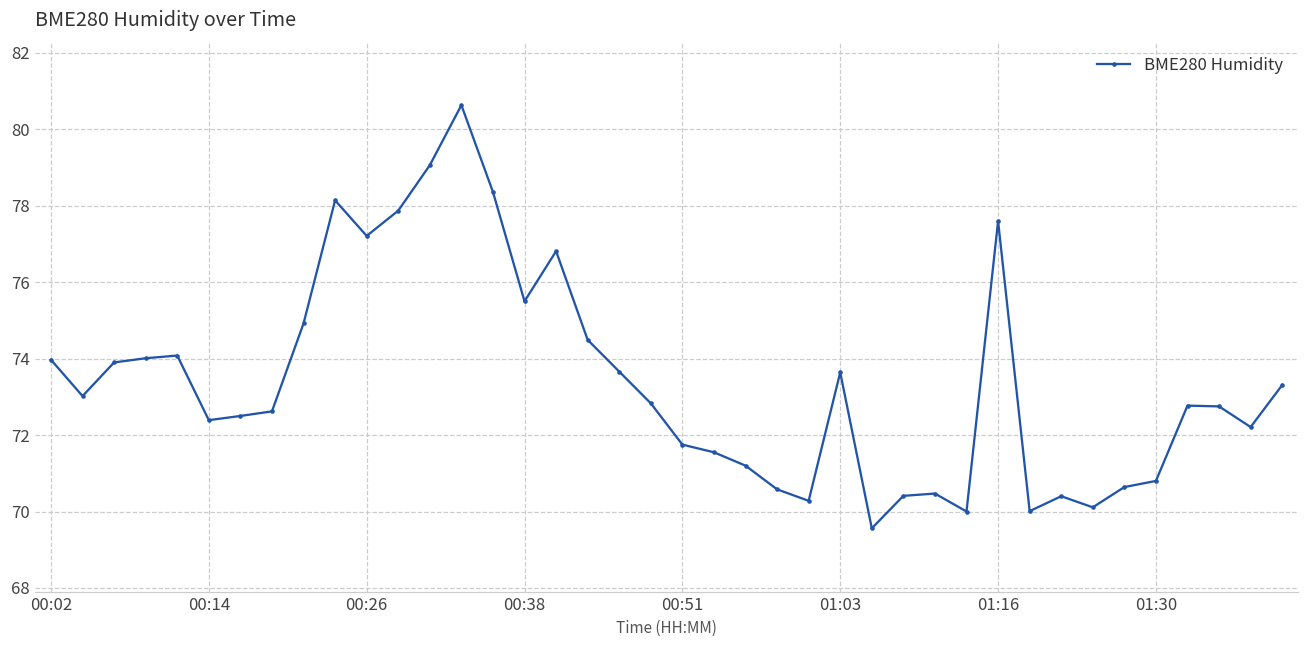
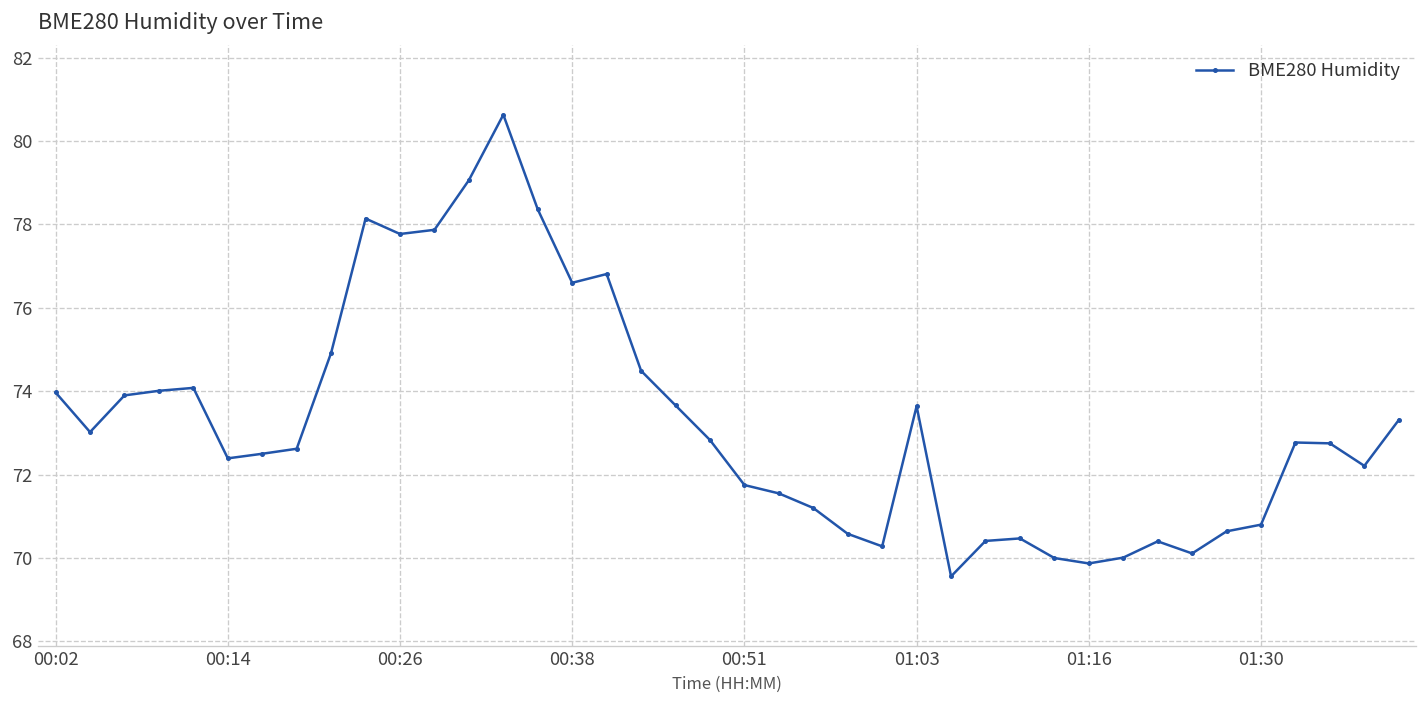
00:26: 77.2 -> 77.8
00:38: 75.5 -> 76.6
01:16: 77.6 -> 69.9
